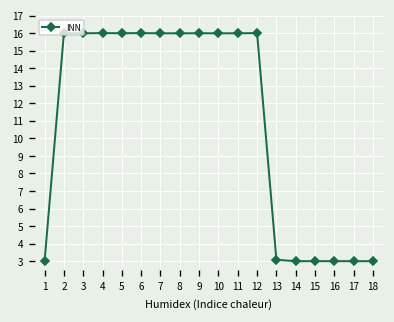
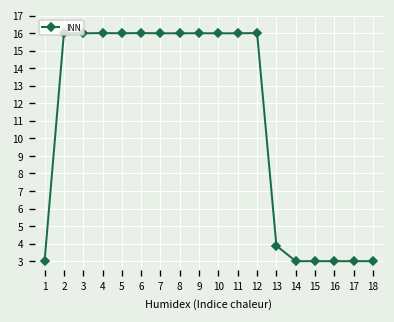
13: 3.1 -> 3.9
